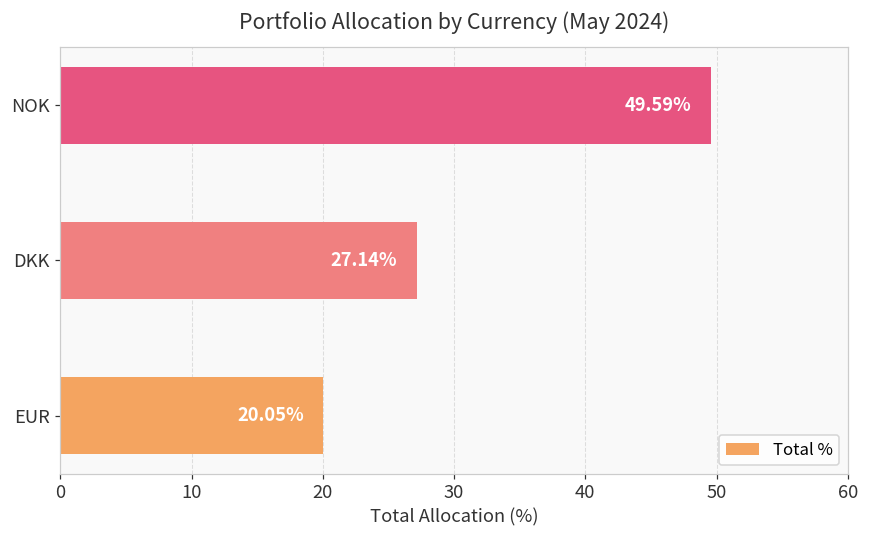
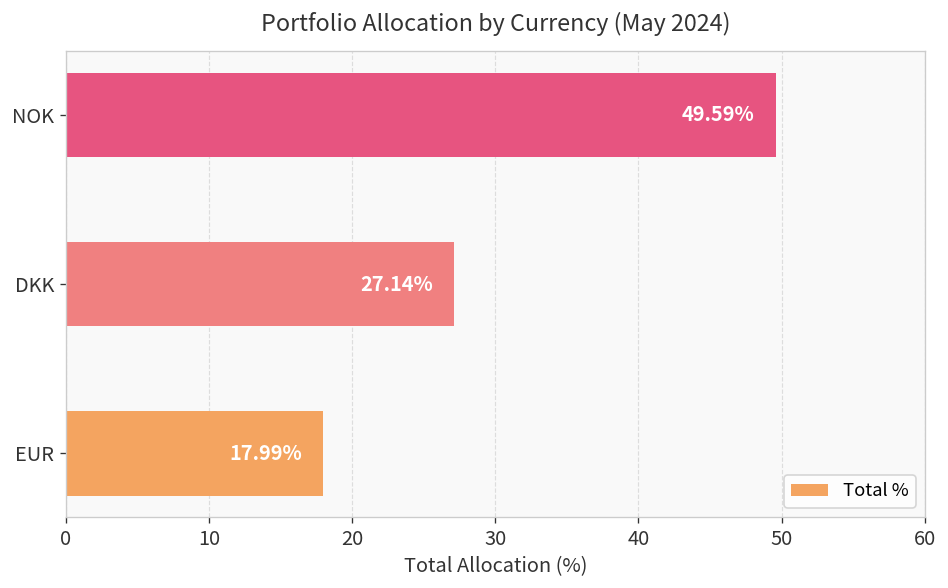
EUR: 20.05% -> 17.99%
